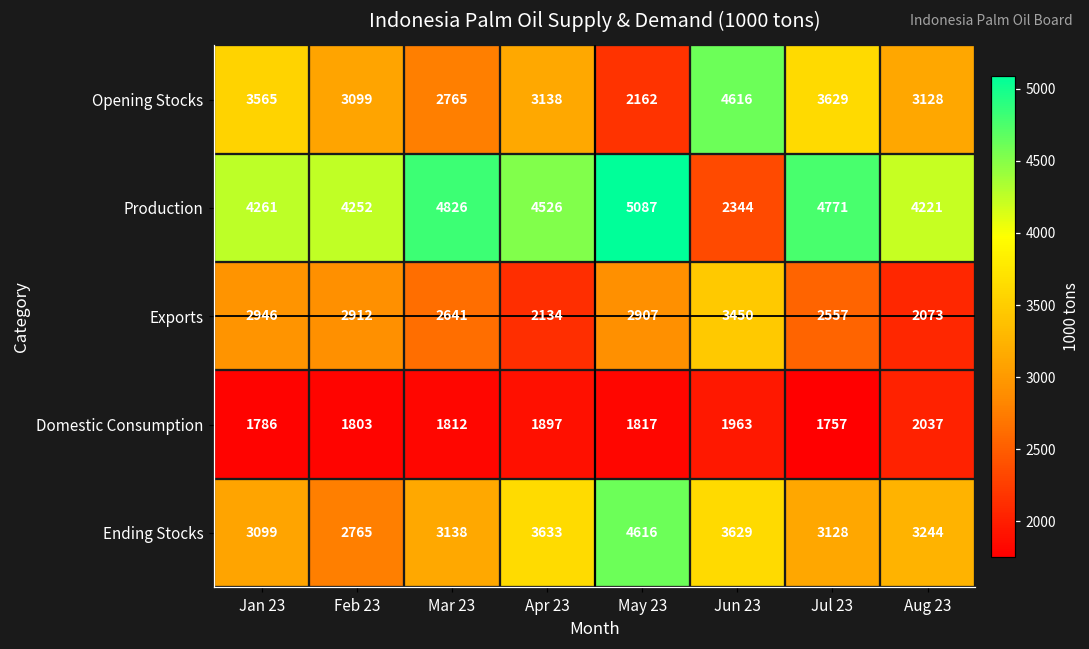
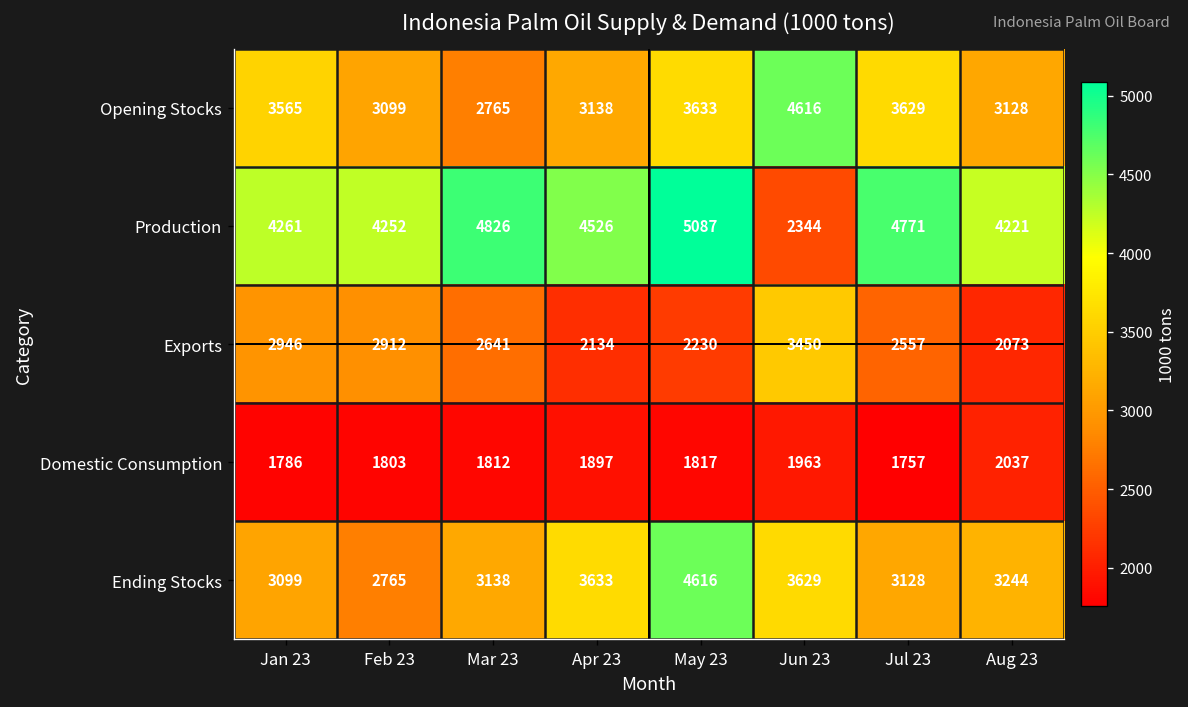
Opening Stocks, May 23: 2162 -> 3633
Exports, May 23: 2907 -> 2230
